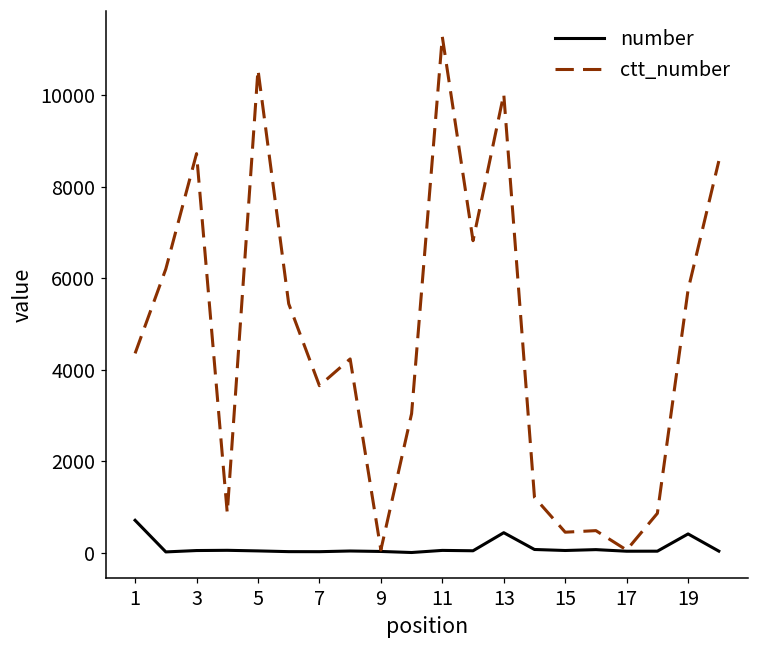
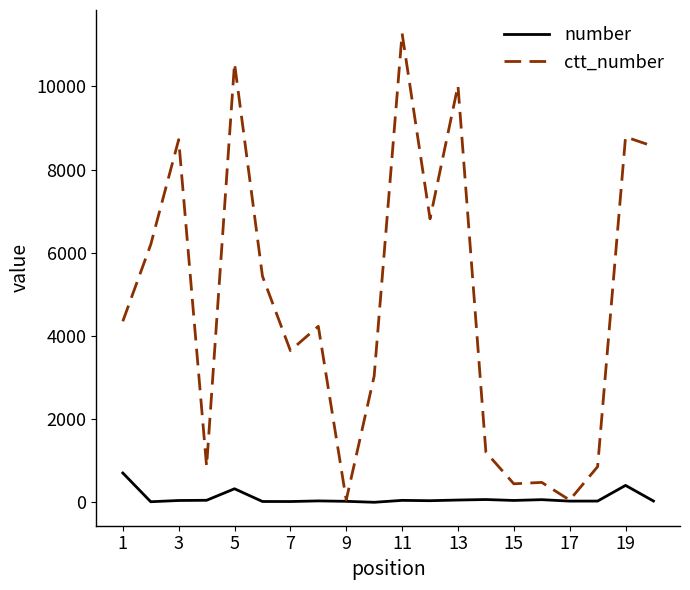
number, 5: 0 -> 300
number, 13: 400 -> 100
ctt_number, 19: 5700 -> 8800
